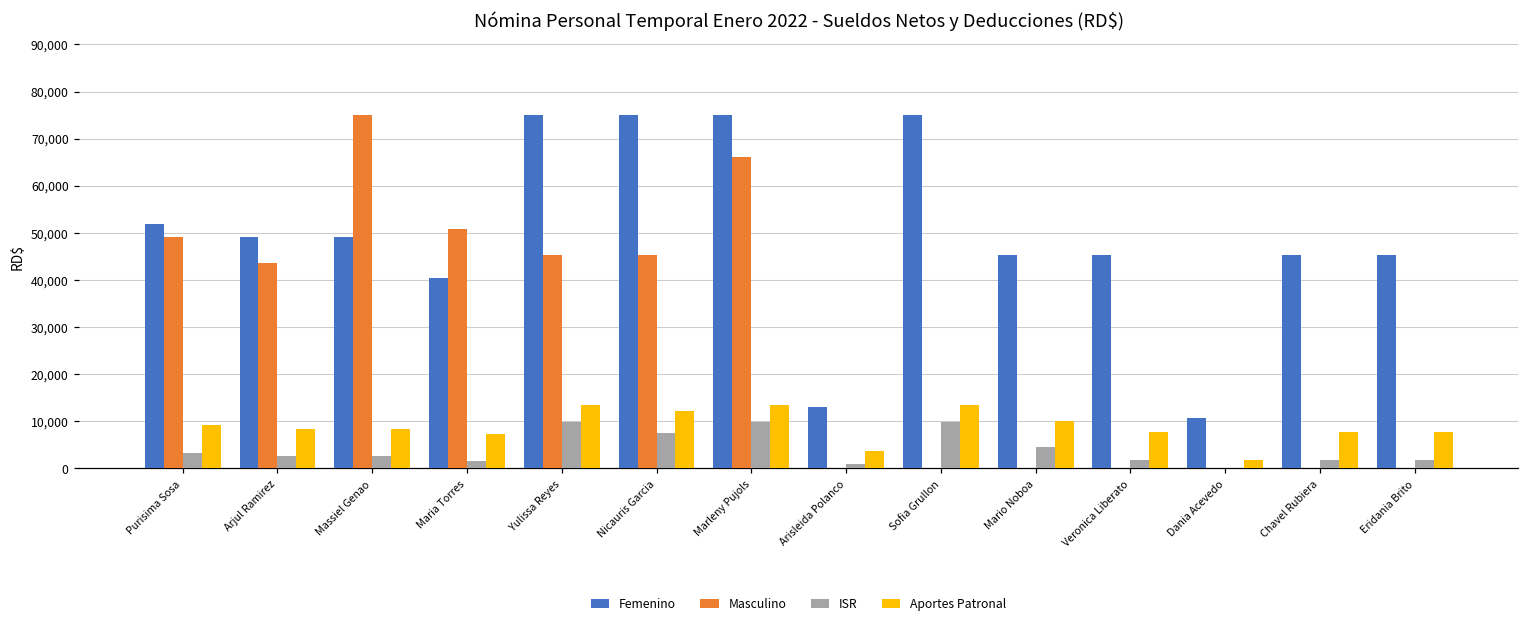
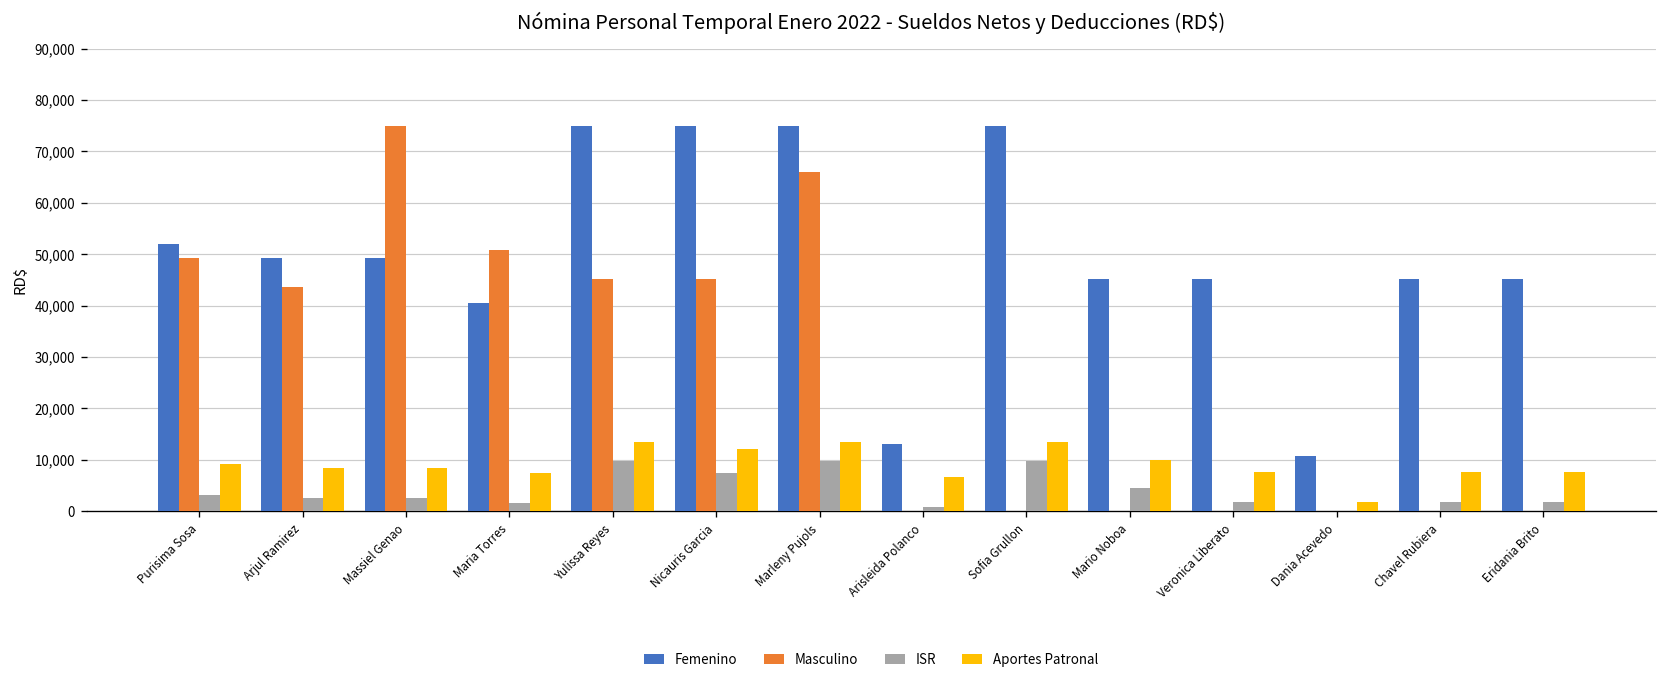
Aportes Patronal, Arisleida Polanco: 4,000 -> 7,000
